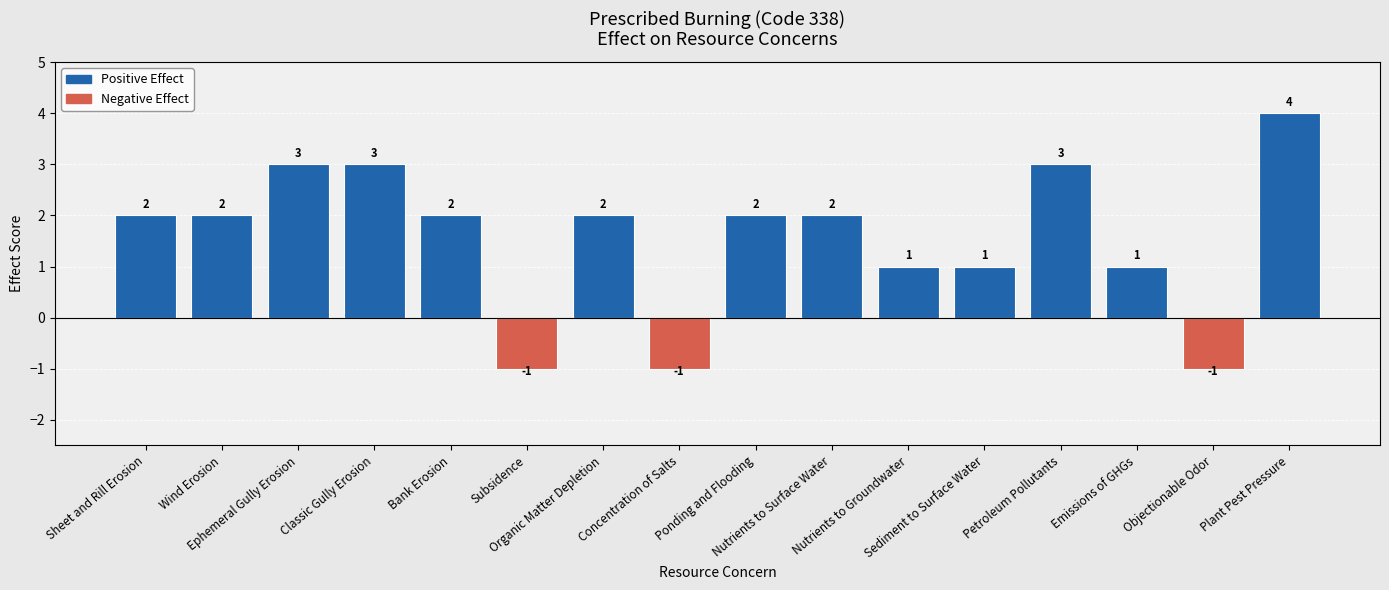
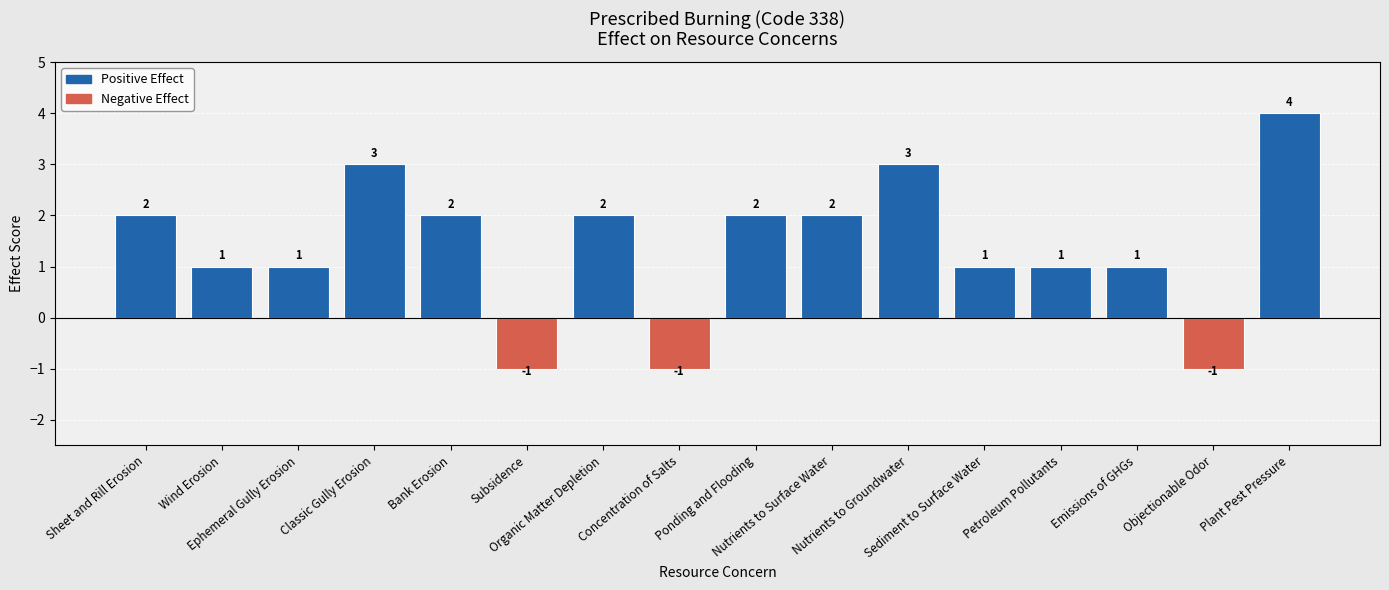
Wind Erosion: 2 -> 1
Ephemeral Gully Erosion: 3 -> 1
Nutrients to Groundwater: 1 -> 3
Petroleum Pollutants: 3 -> 1
